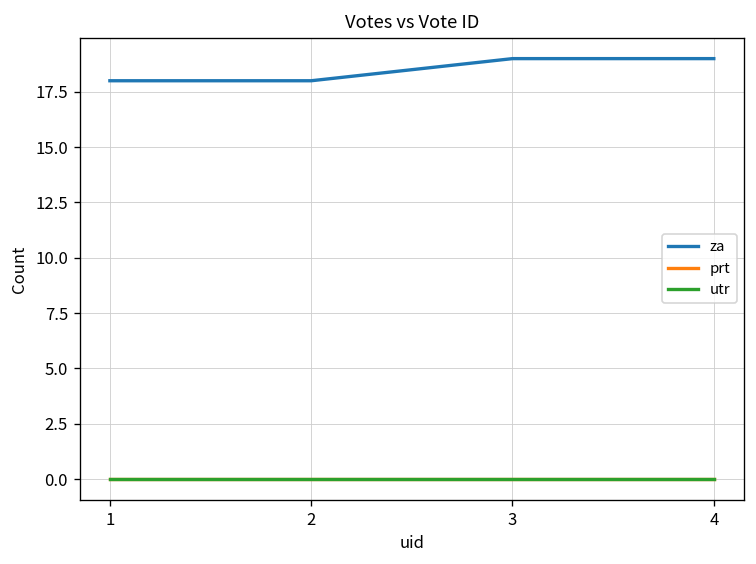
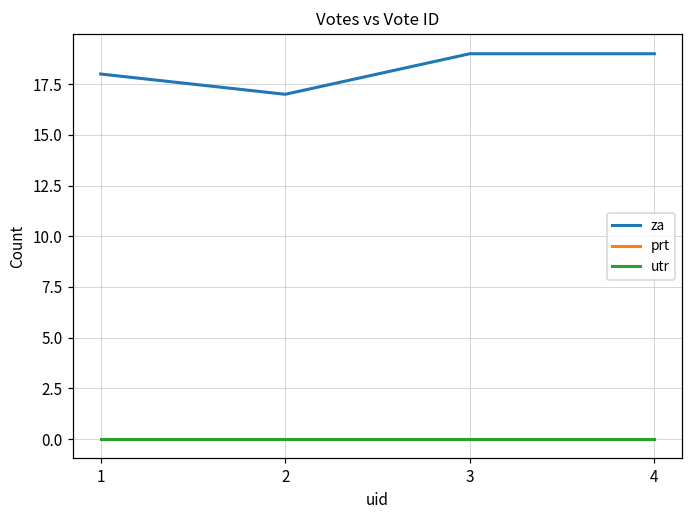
za, 2: 18 -> 17
